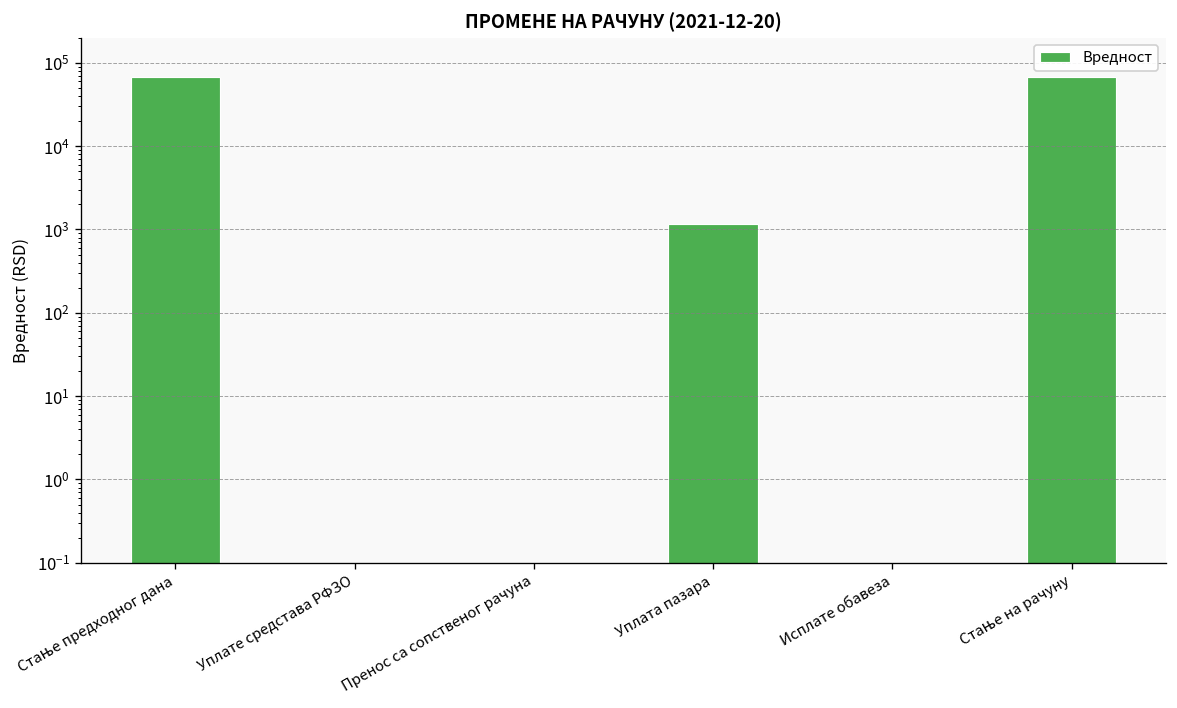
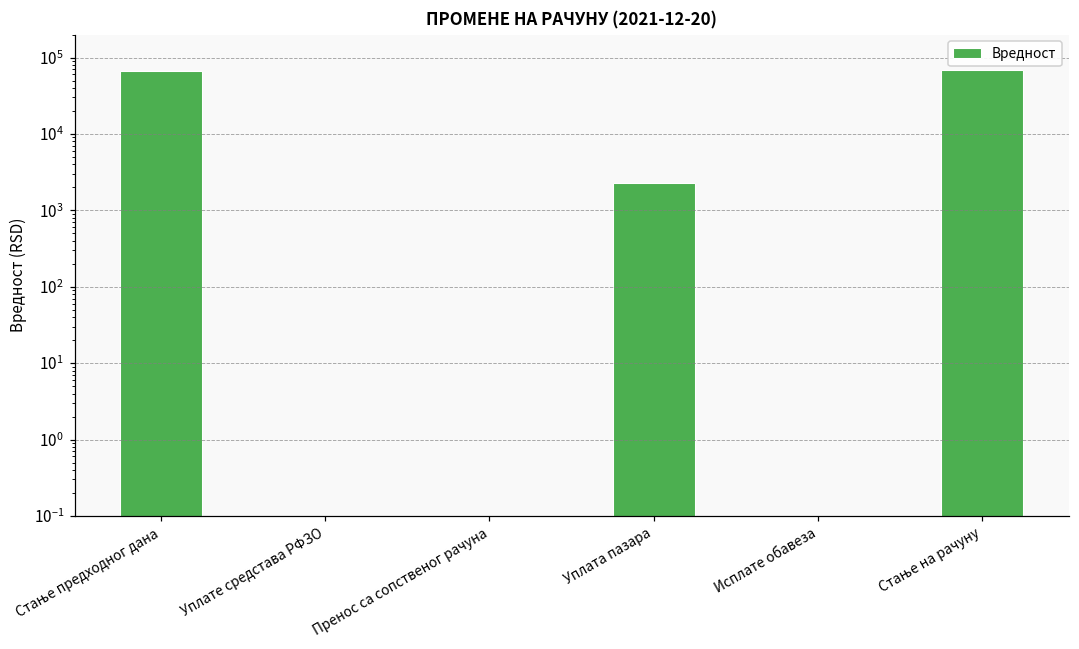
Уплата пазара: 1200 -> 2300
